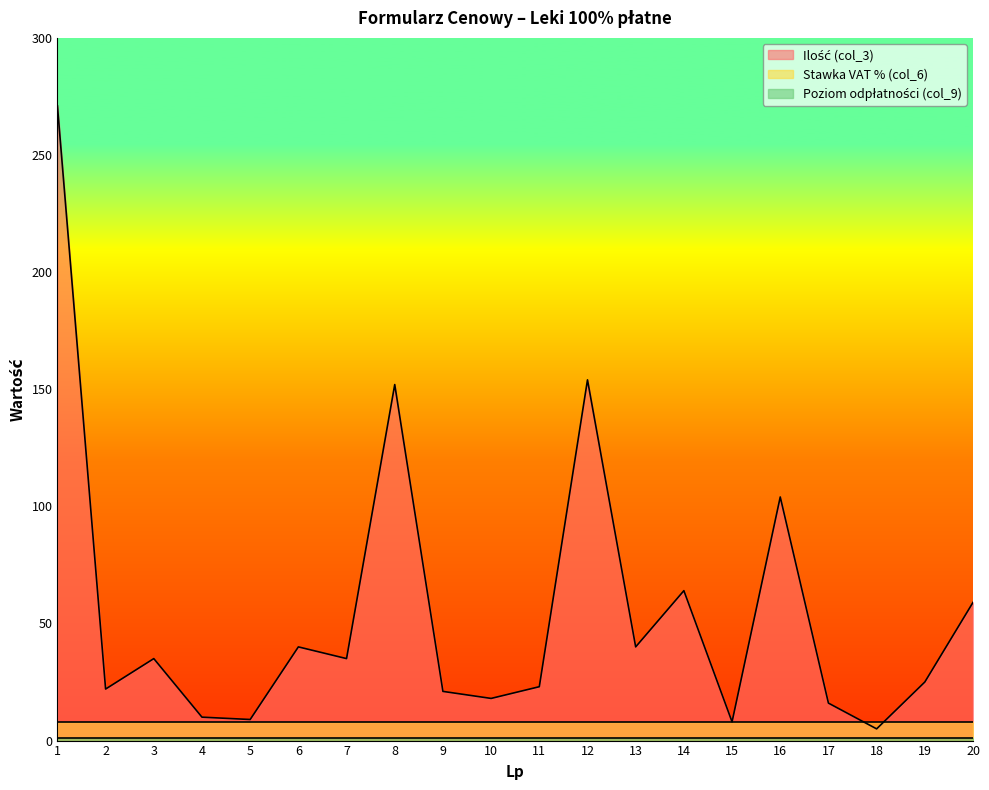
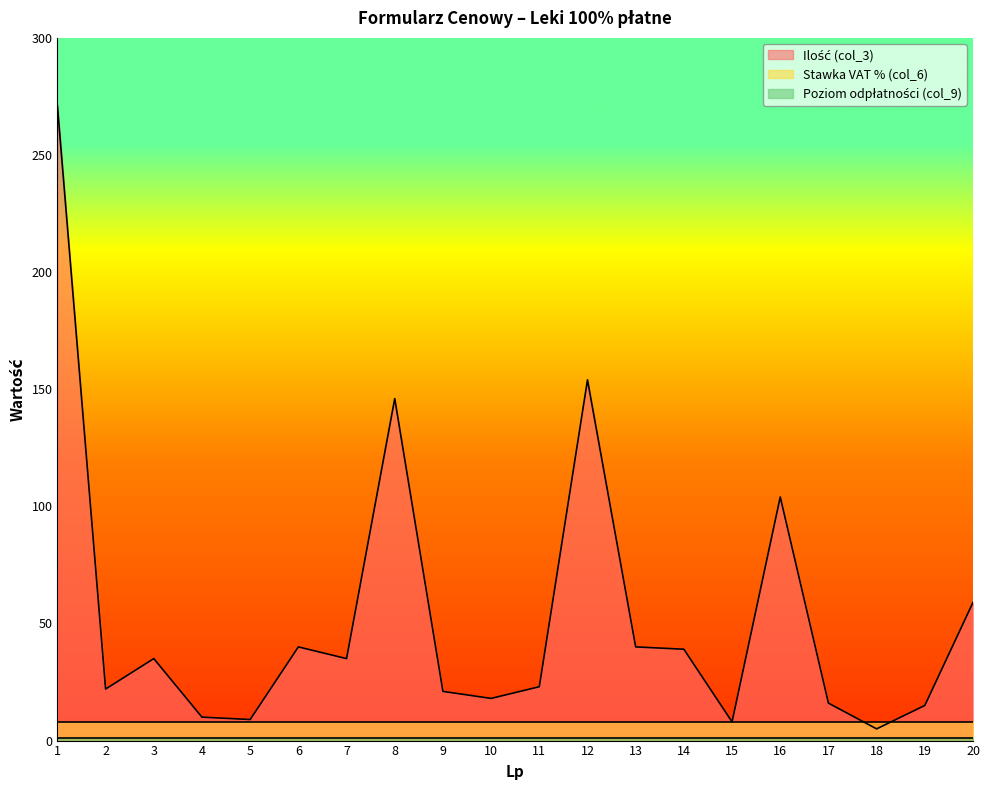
Ilość (col_3), 8: 152 -> 146
Ilość (col_3), 14: 64 -> 39
Ilość (col_3), 19: 25 -> 15
